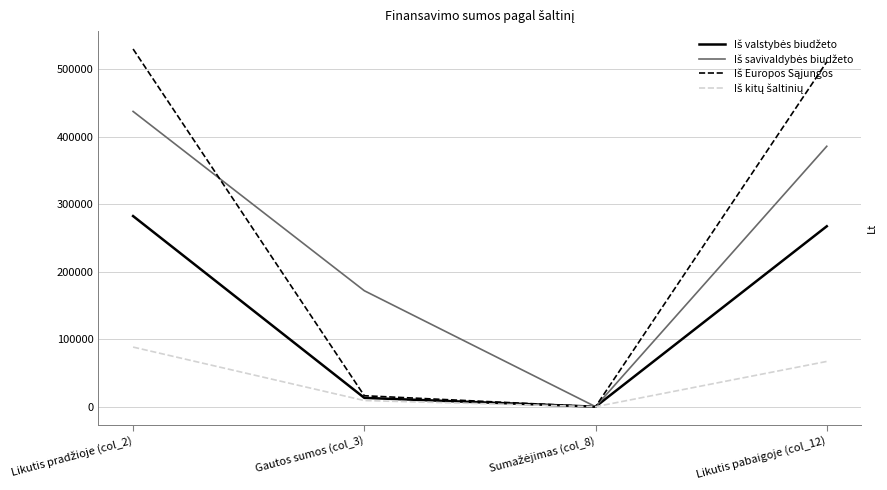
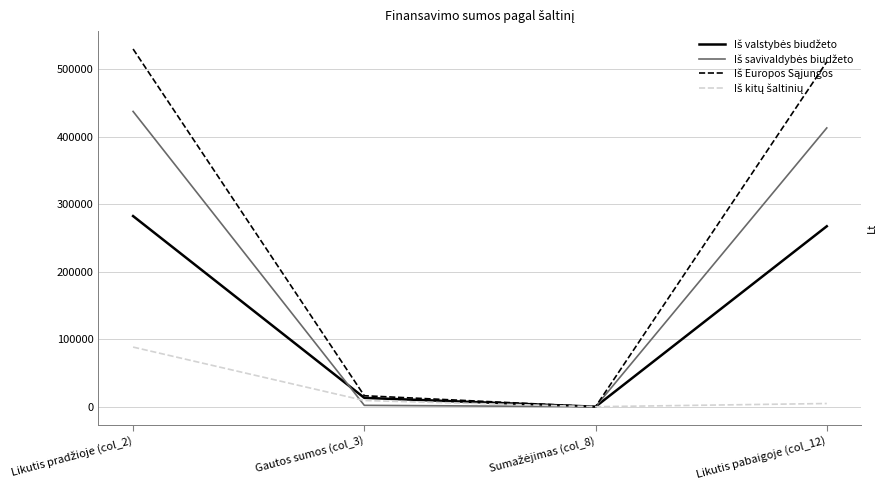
Iš savivaldybės biudžeto, Gautos sumos (col_3): 170000 -> 0
Iš savivaldybės biudžeto, Likutis pabaigoje (col_12): 390000 -> 410000
Iš kitų šaltinių, Likutis pabaigoje (col_12): 70000 -> 0
